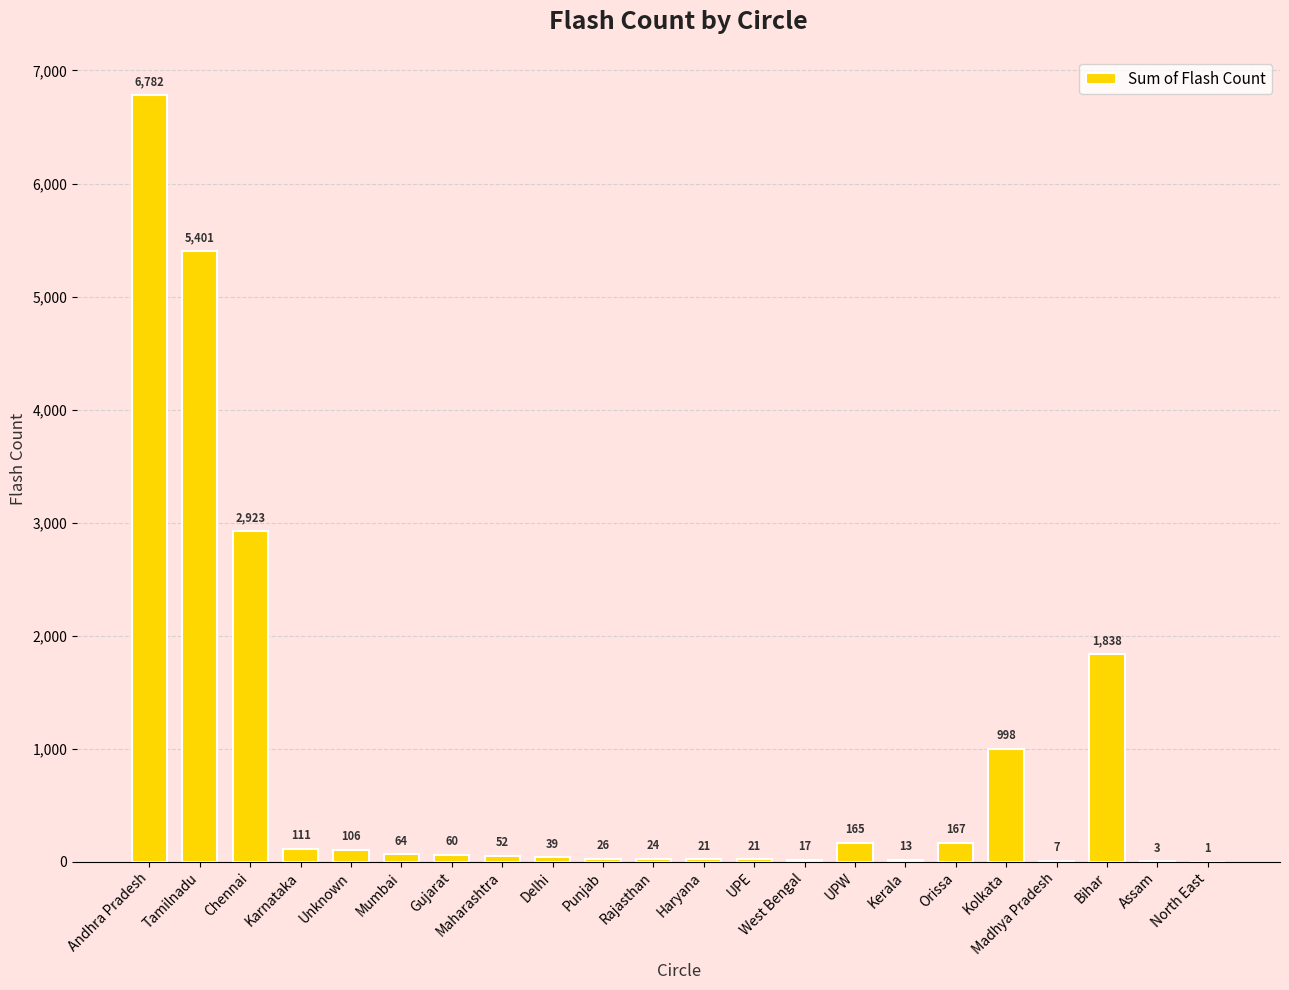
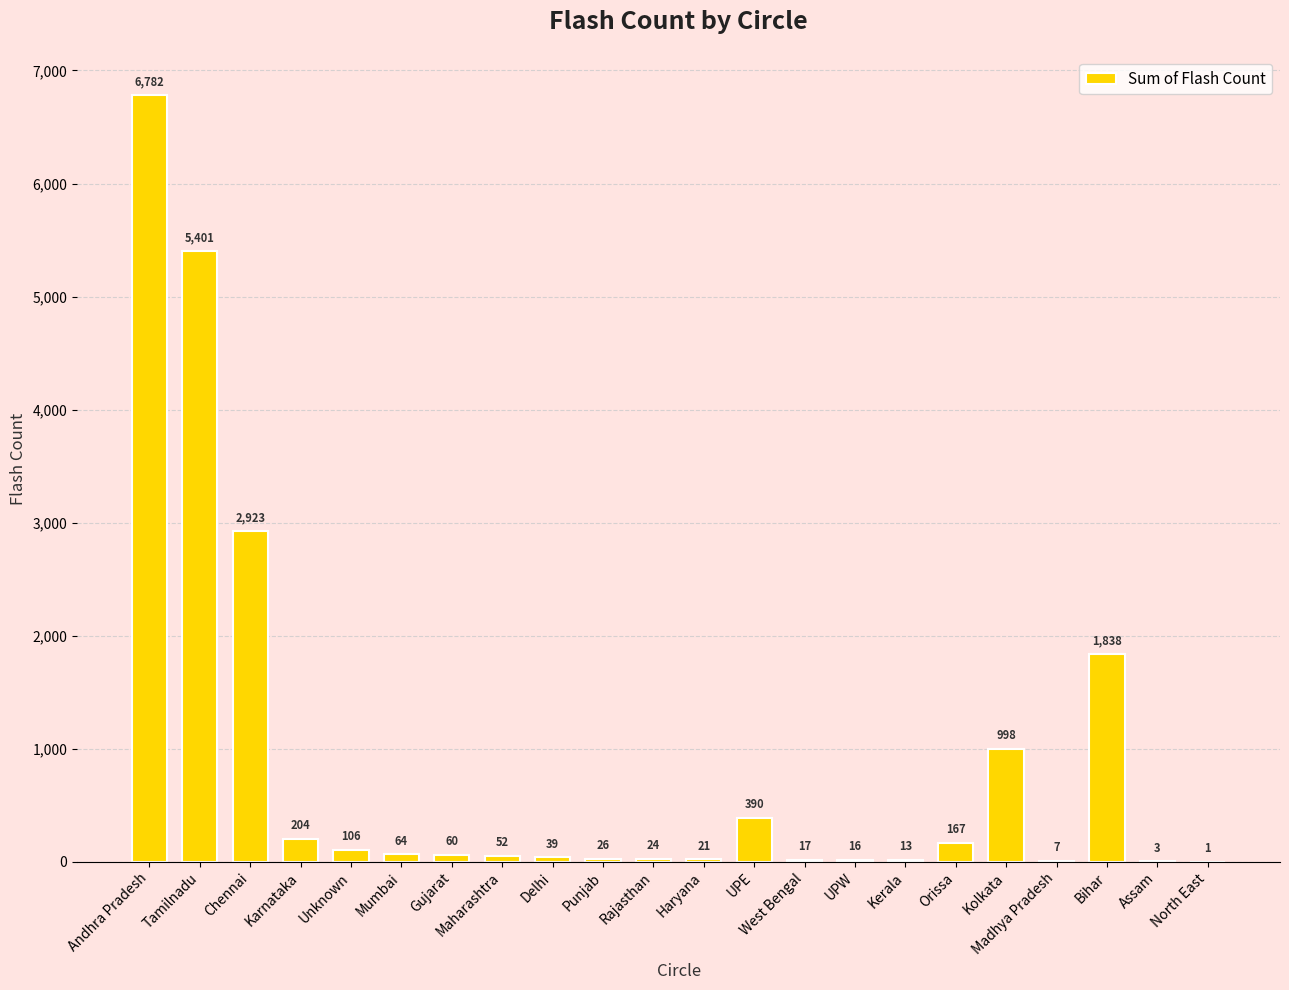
Karnataka: 111 -> 204
UPE: 21 -> 390
UPW: 165 -> 16
